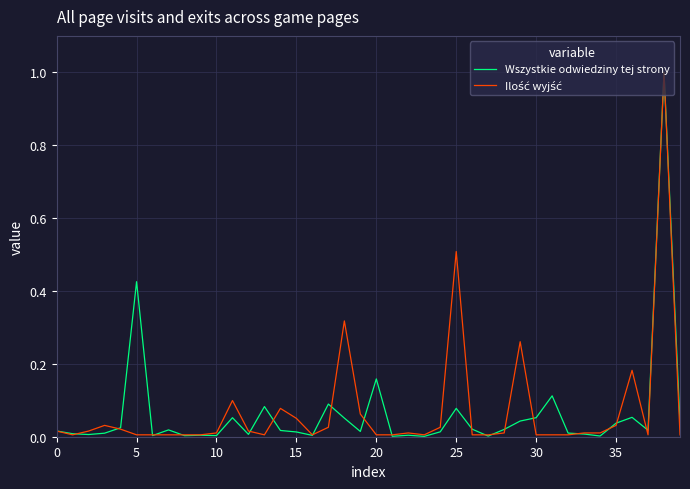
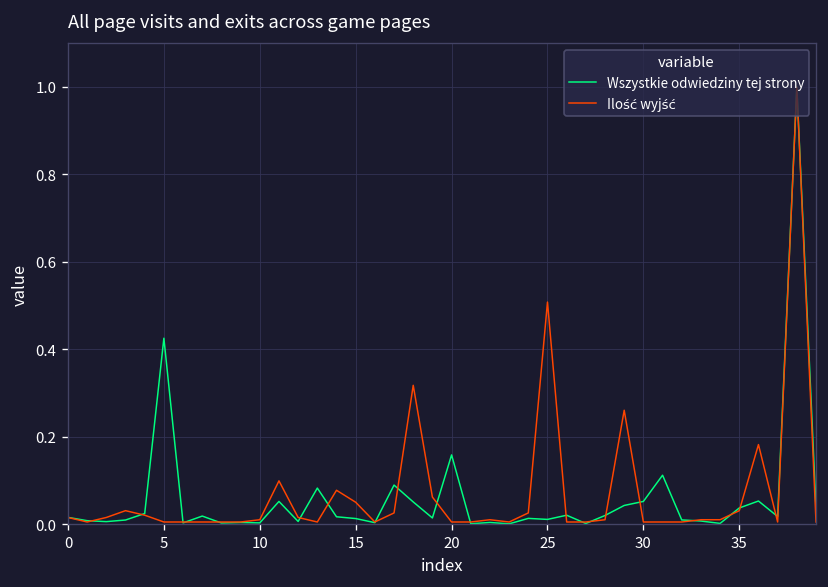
Wszystkie odwiedziny tej strony, 25: 0.08 -> 0.01
